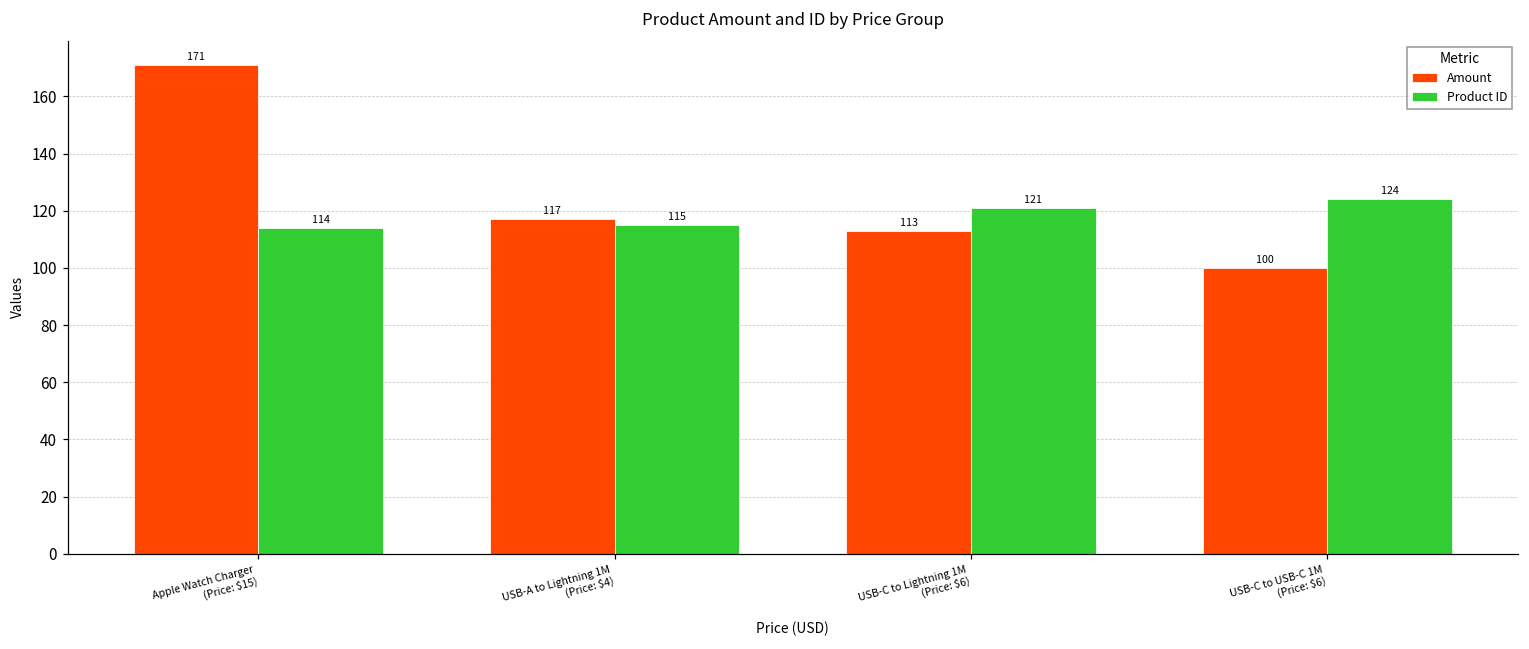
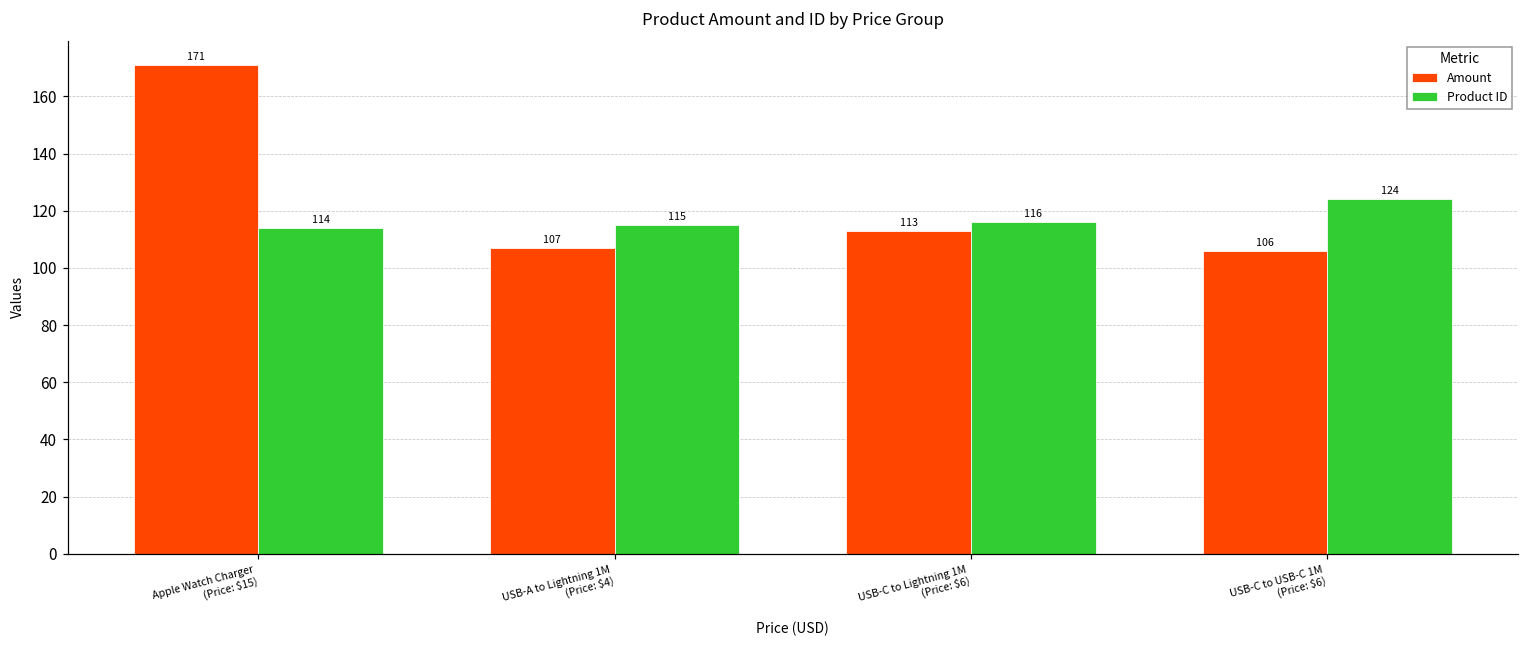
Amount, USB-A to Lightning 1M (Price: $4): 117 -> 107
Product ID, USB-C to Lightning 1M (Price: $6): 121 -> 116
Amount, USB-C to USB-C 1M (Price: $6): 100 -> 106
